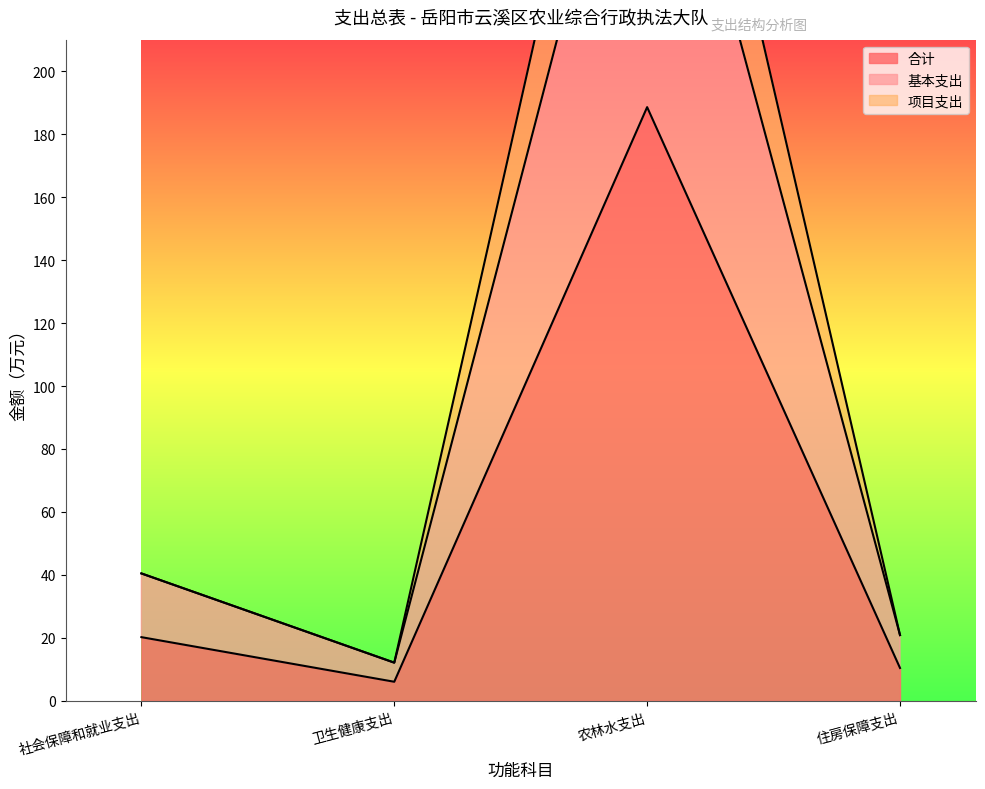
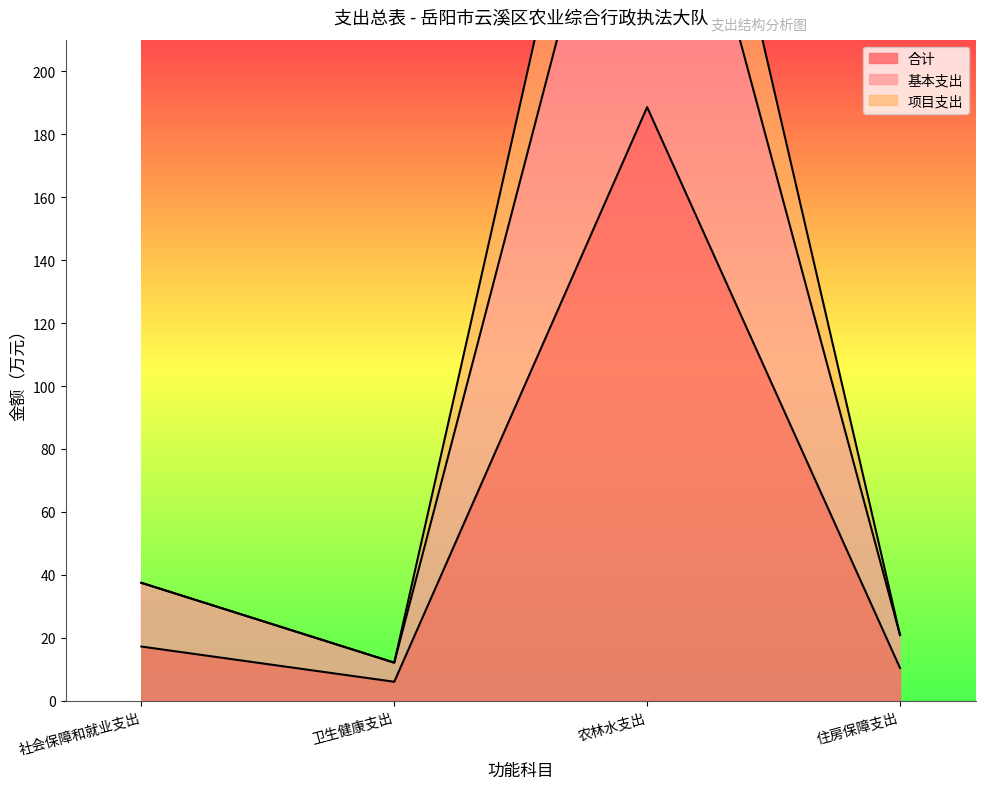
合计, 社会保障和就业支出: 20 -> 17
